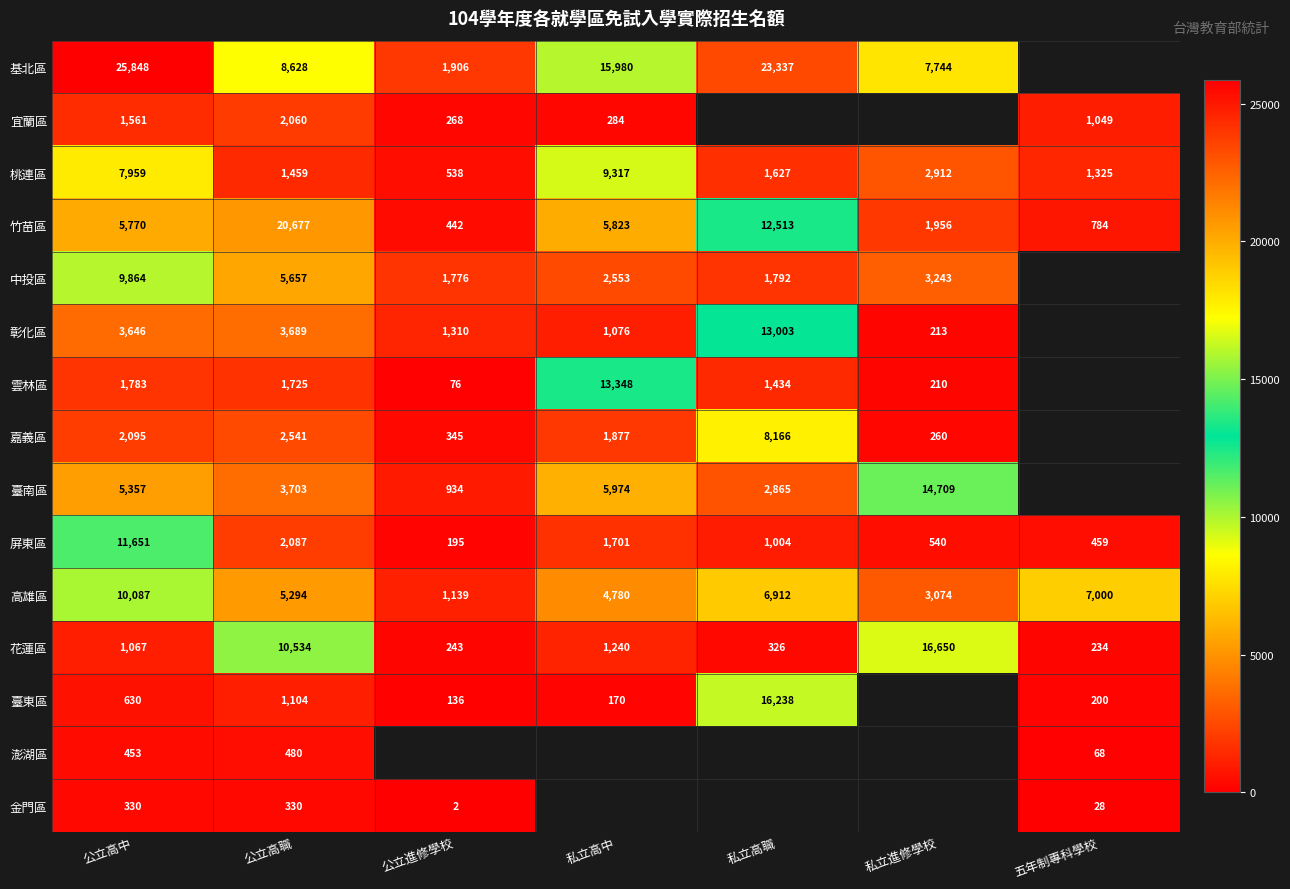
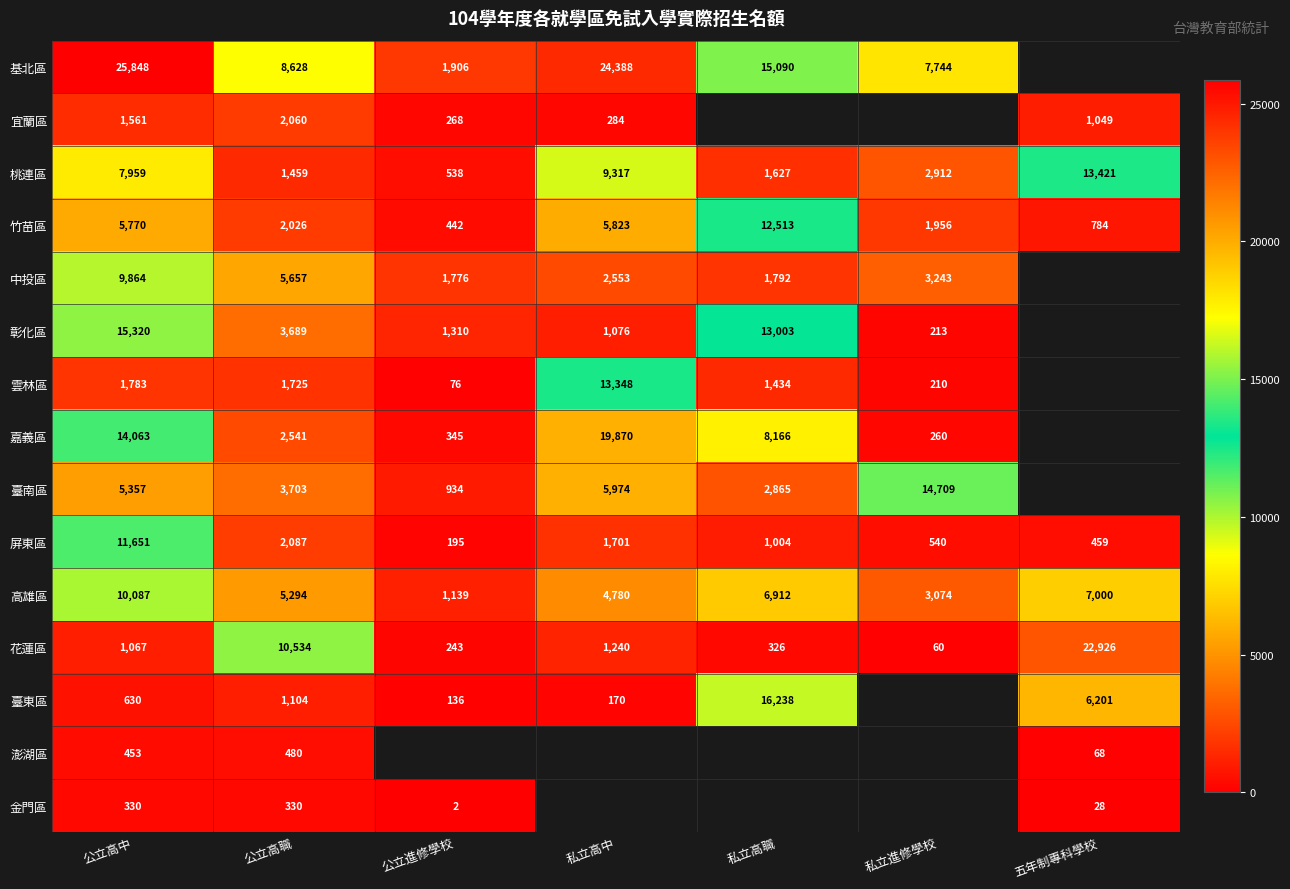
基北區, 私立高中: 15,980 -> 24,388
基北區, 私立高職: 23,337 -> 15,090
桃連區, 五年制專科學校: 1,325 -> 13,421
竹苗區, 公立高職: 20,677 -> 2,026
彰化區, 公立高中: 3,646 -> 15,320
嘉義區, 公立高中: 2,095 -> 14,063
嘉義區, 私立高中: 1,877 -> 19,870
花蓮區, 私立進修學校: 16,650 -> 60
花蓮區, 五年制專科學校: 234 -> 22,926
臺東區, 五年制專科學校: 200 -> 6,201
